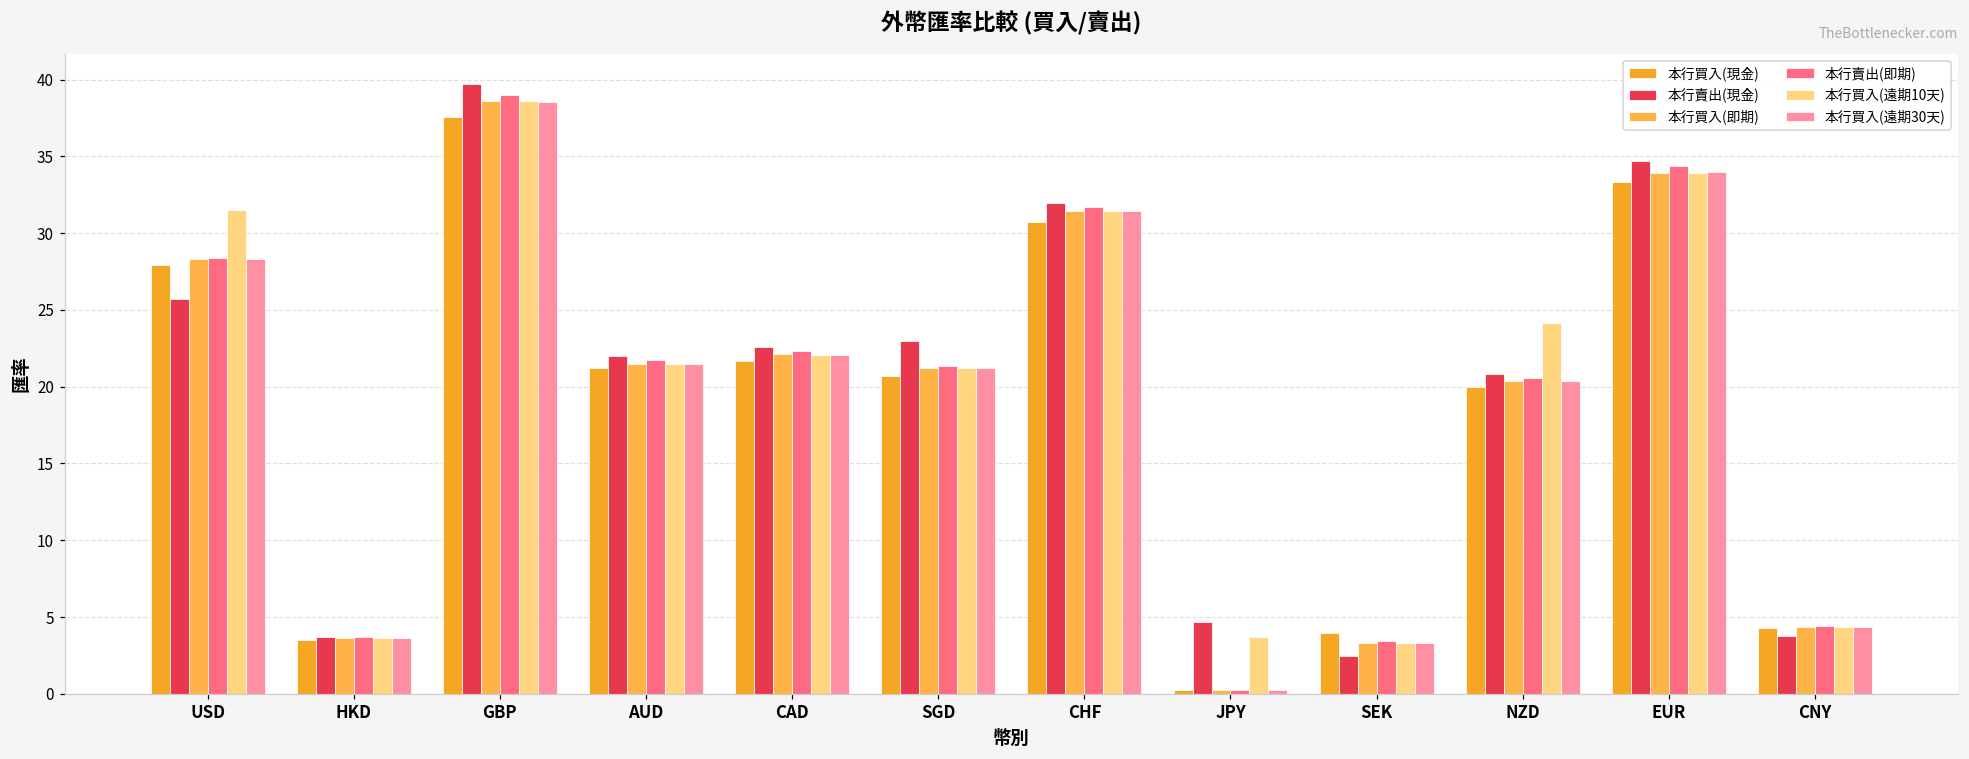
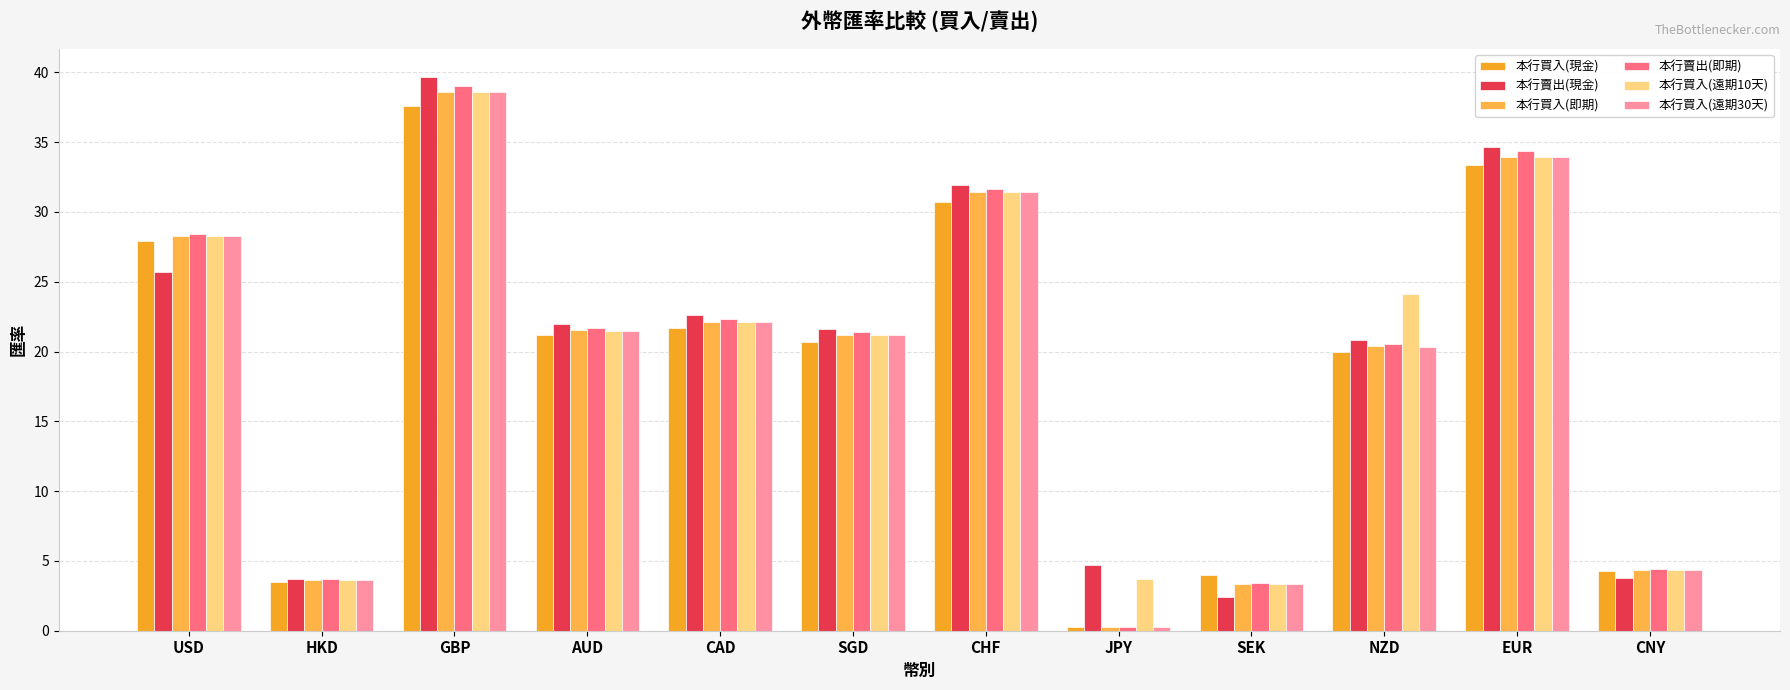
本行買入(遠期10天), USD: 31.5 -> 28.3
本行賣出(現金), SGD: 23.0 -> 21.6
